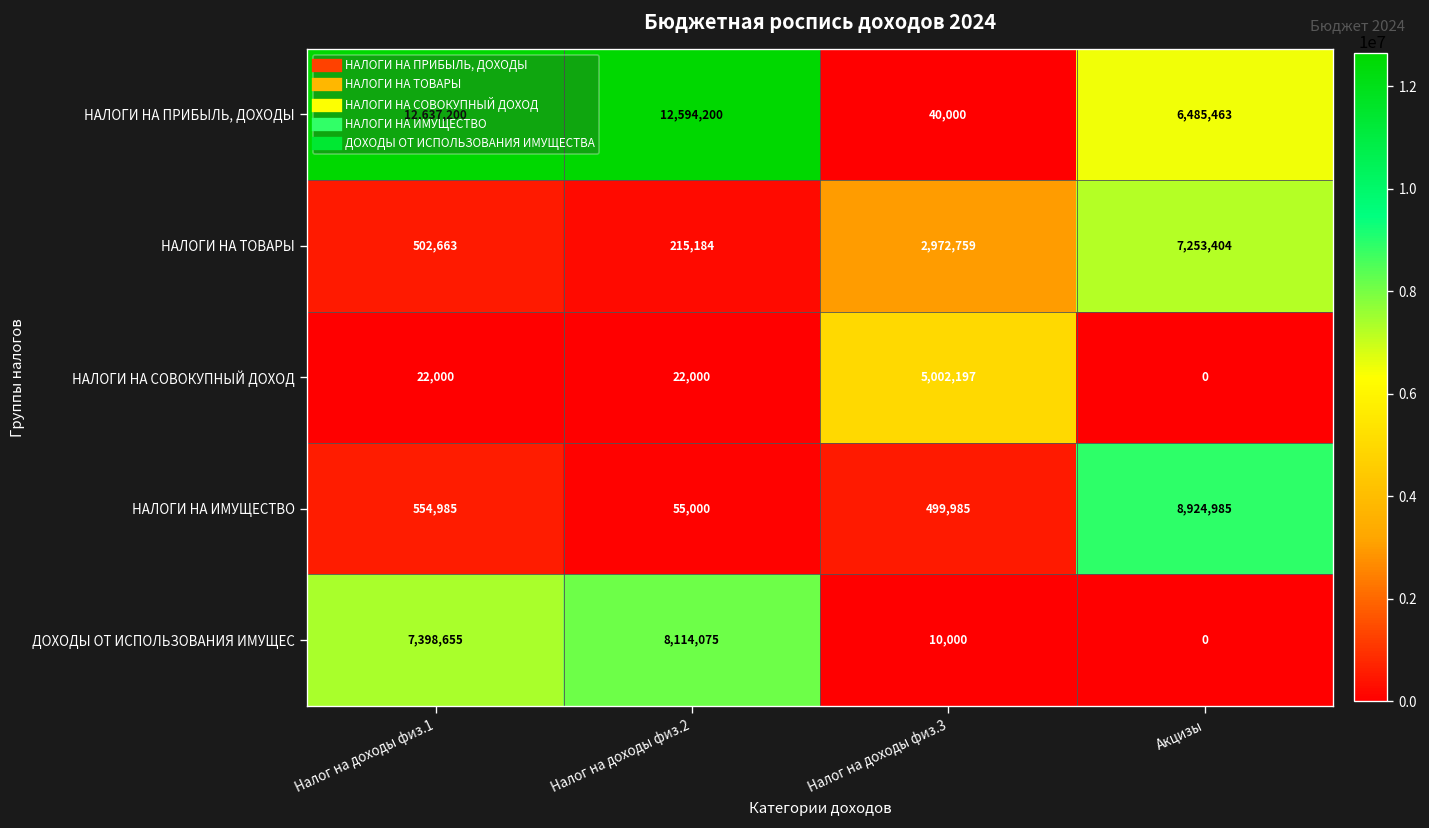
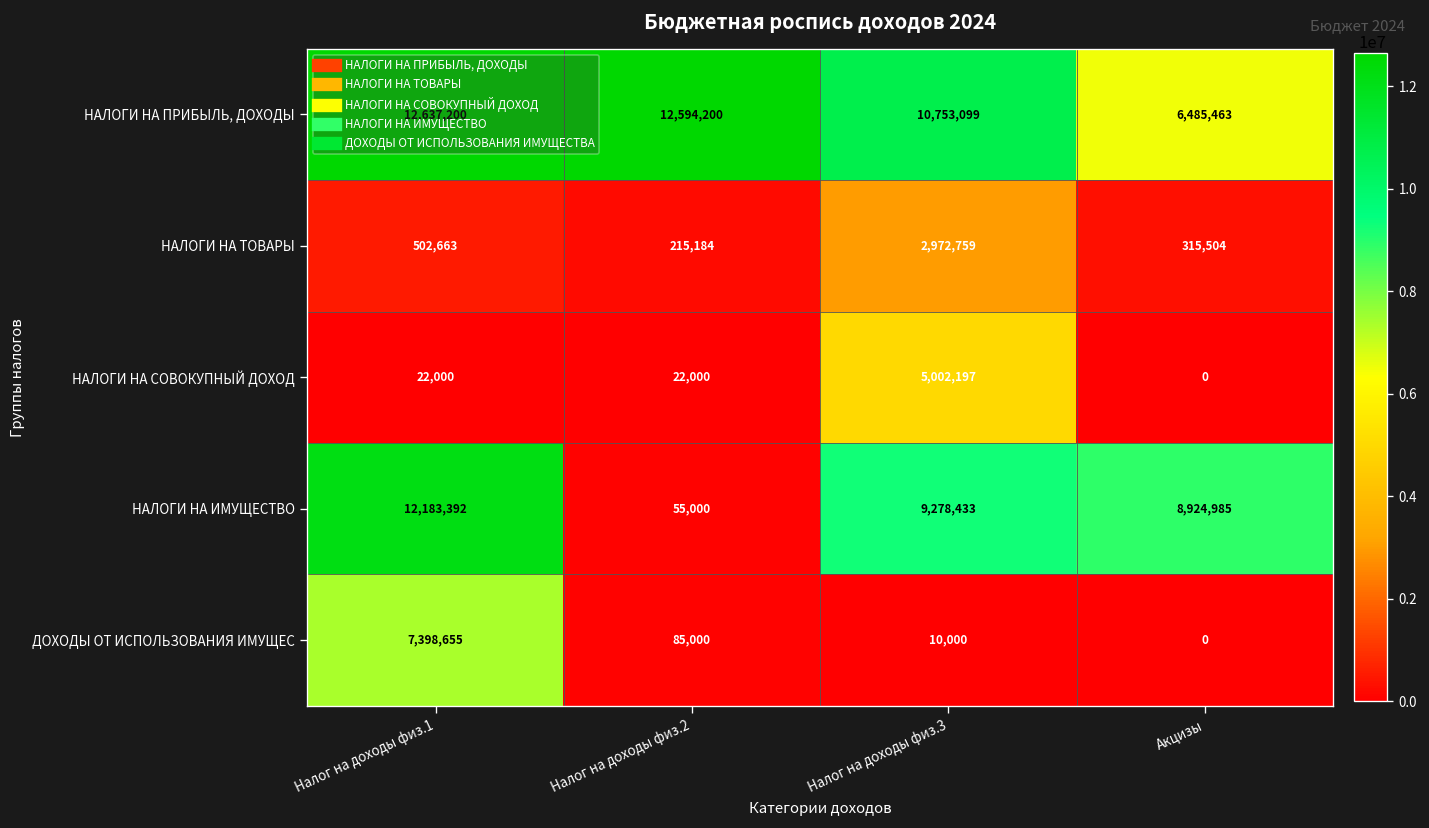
НАЛОГИ НА ПРИБЫЛЬ, ДОХОДЫ, Налог на доходы физ.3: 40,000 -> 10,753,099
НАЛОГИ НА ТОВАРЫ, Акцизы: 7,253,404 -> 315,504
НАЛОГИ НА ИМУЩЕСТВО, Налог на доходы физ.1: 554,985 -> 12,183,392
НАЛОГИ НА ИМУЩЕСТВО, Налог на доходы физ.3: 499,985 -> 9,278,433
ДОХОДЫ ОТ ИСПОЛЬЗОВАНИЯ ИМУЩЕС, Налог на доходы физ.2: 8,114,075 -> 85,000
